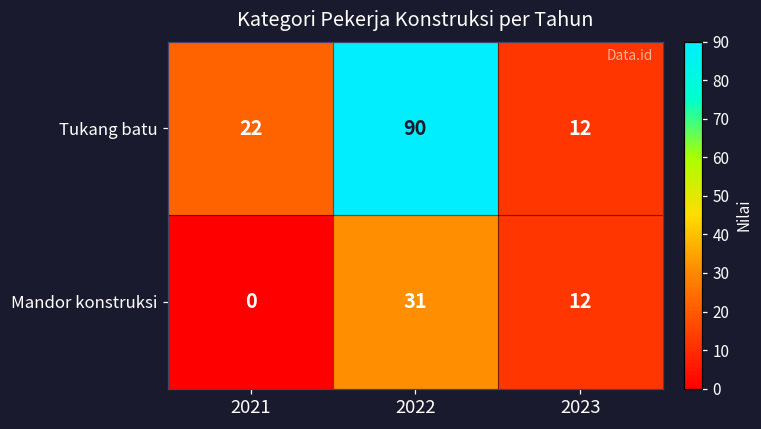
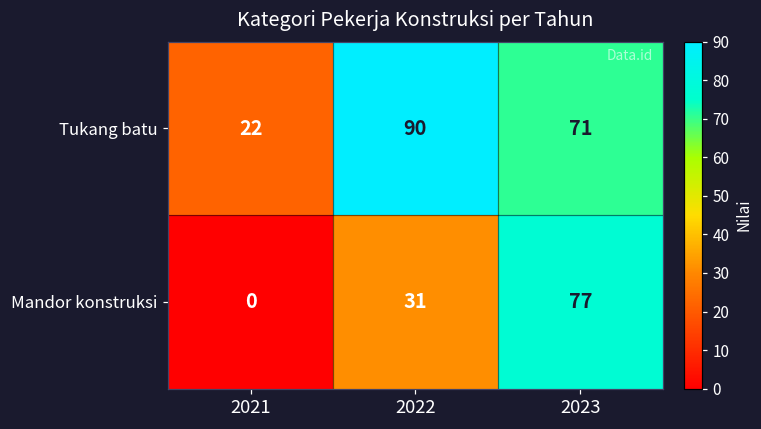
Tukang batu, 2023: 12 -> 71
Mandor konstruksi, 2023: 12 -> 77
